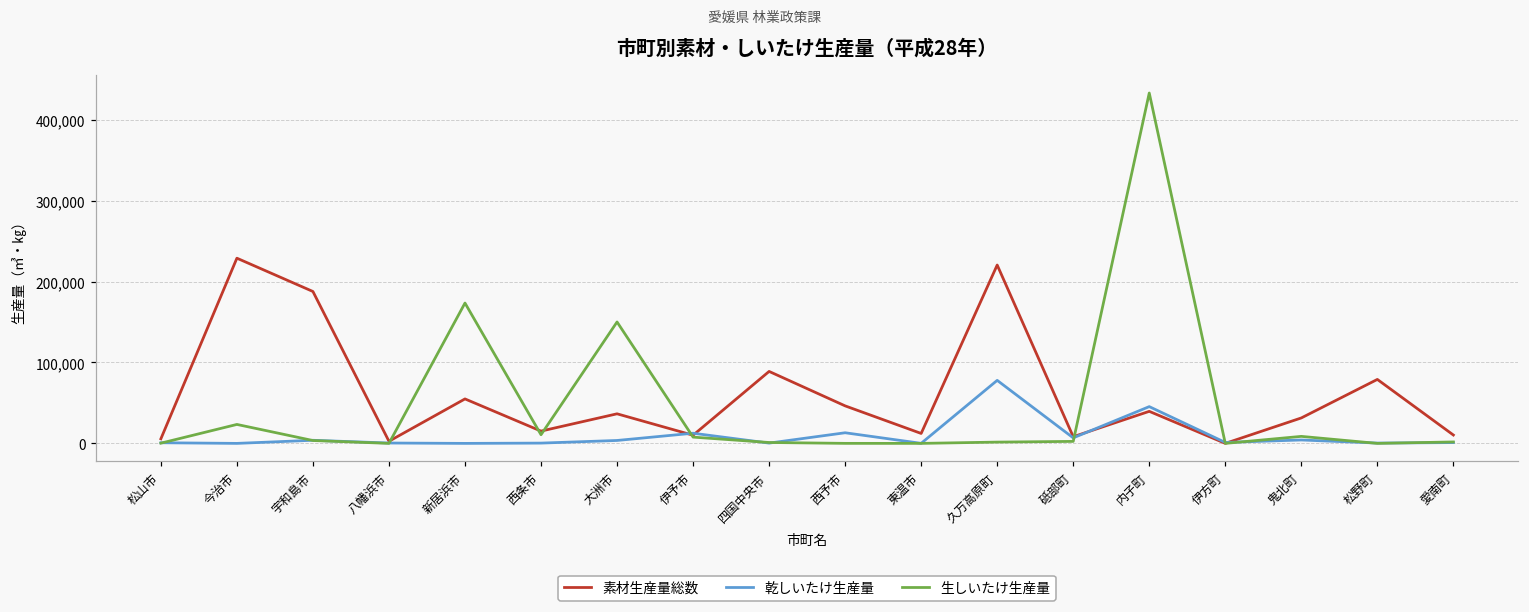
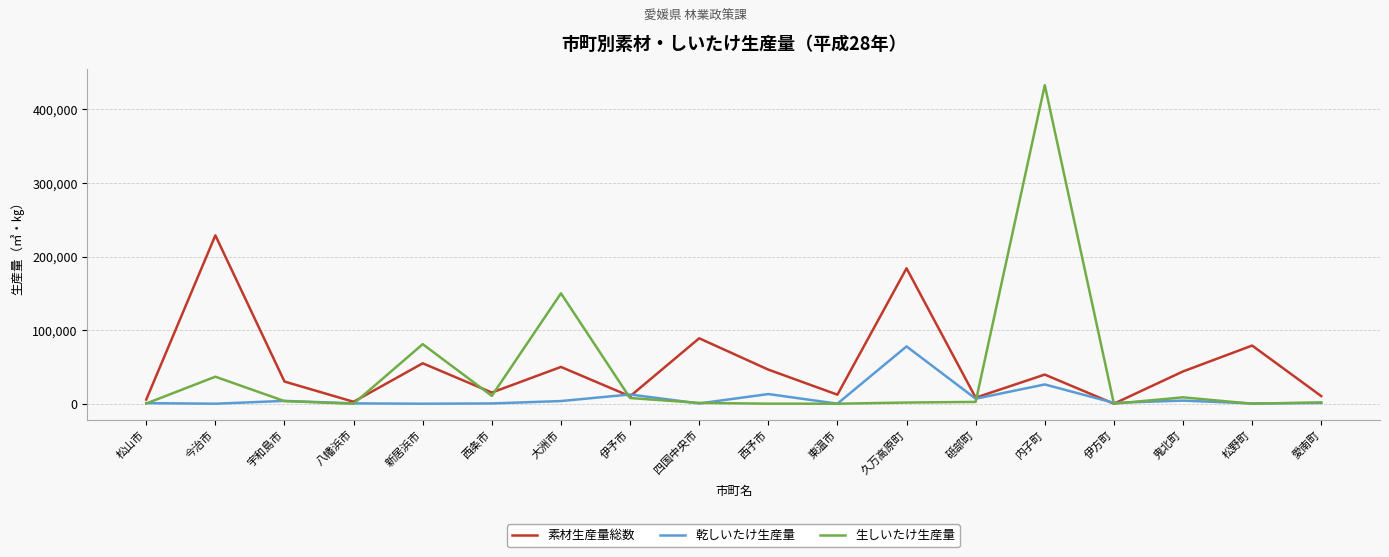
生しいたけ生産量, 今治市: 20,000 -> 40,000
素材生産量総数, 宇和島市: 190,000 -> 30,000
生しいたけ生産量, 新居浜市: 170,000 -> 80,000
素材生産量総数, 大洲市: 40,000 -> 50,000
素材生産量総数, 久万高原町: 220,000 -> 180,000
乾しいたけ生産量, 内子町: 50,000 -> 30,000
素材生産量総数, 鬼北町: 30,000 -> 40,000
